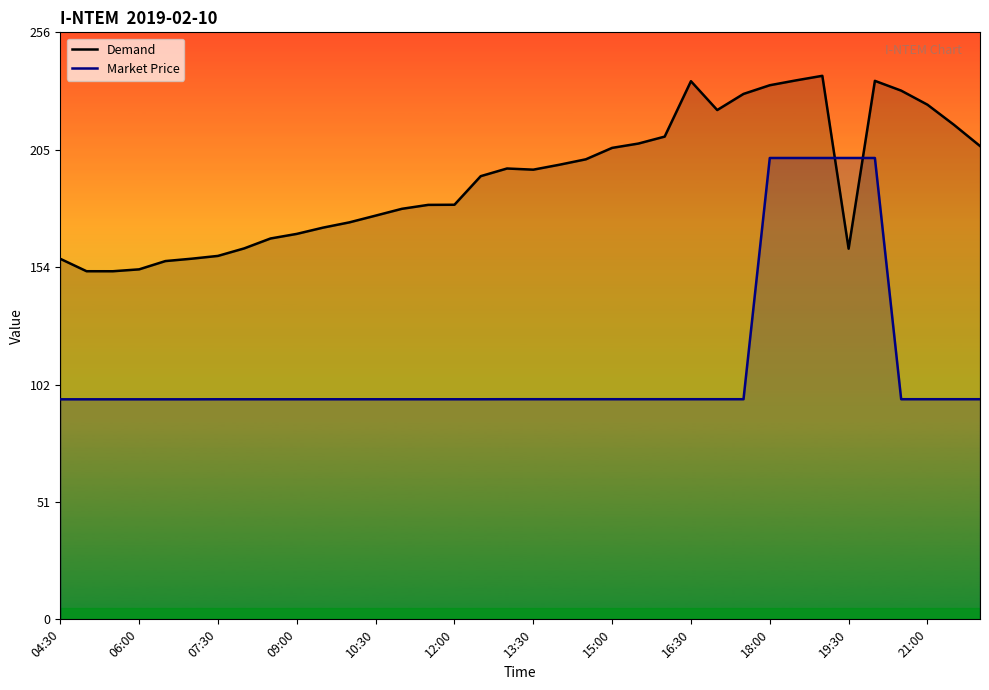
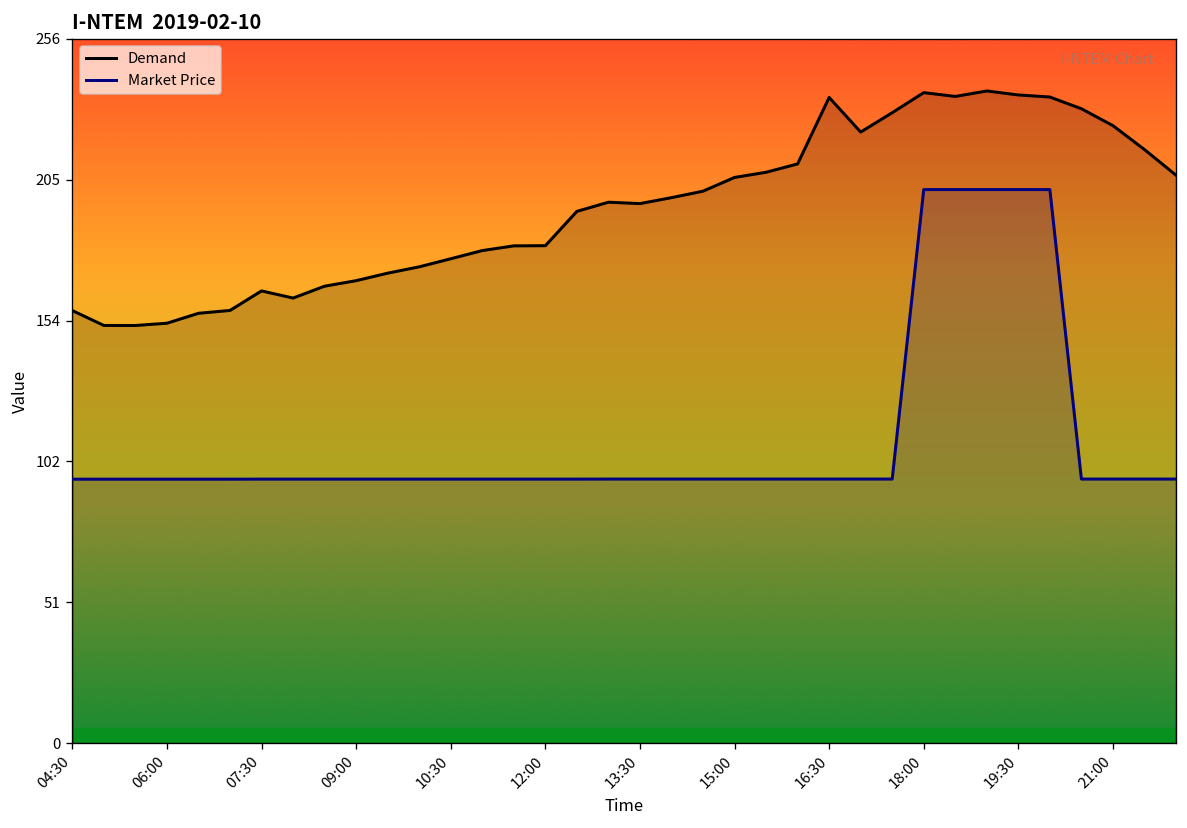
Demand, 07:30: 159 -> 165
Demand, 18:00: 234 -> 237
Demand, 19:30: 162 -> 236
